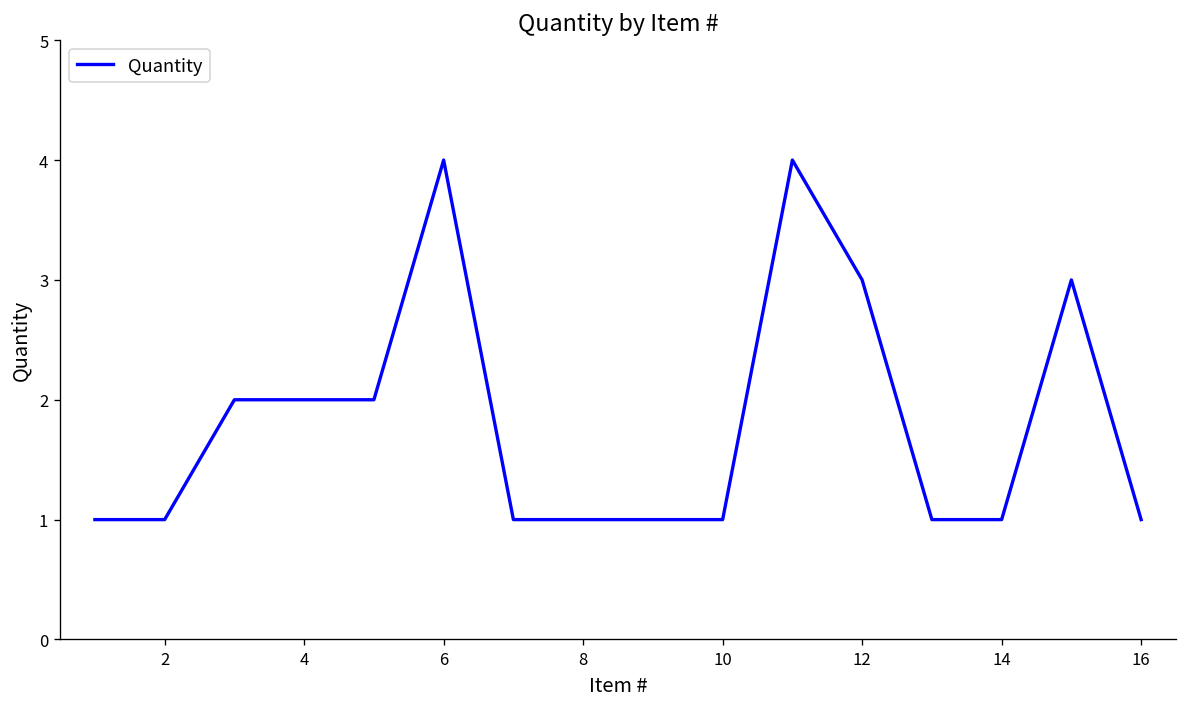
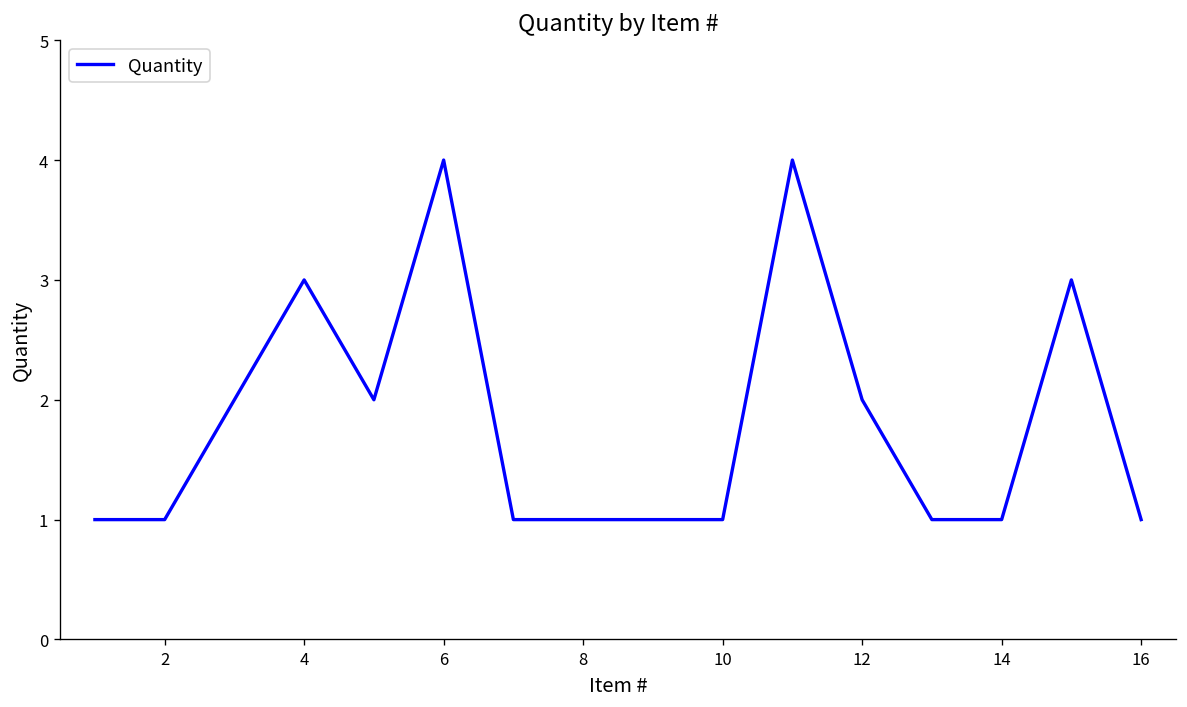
4: 2 -> 3
12: 3 -> 2
